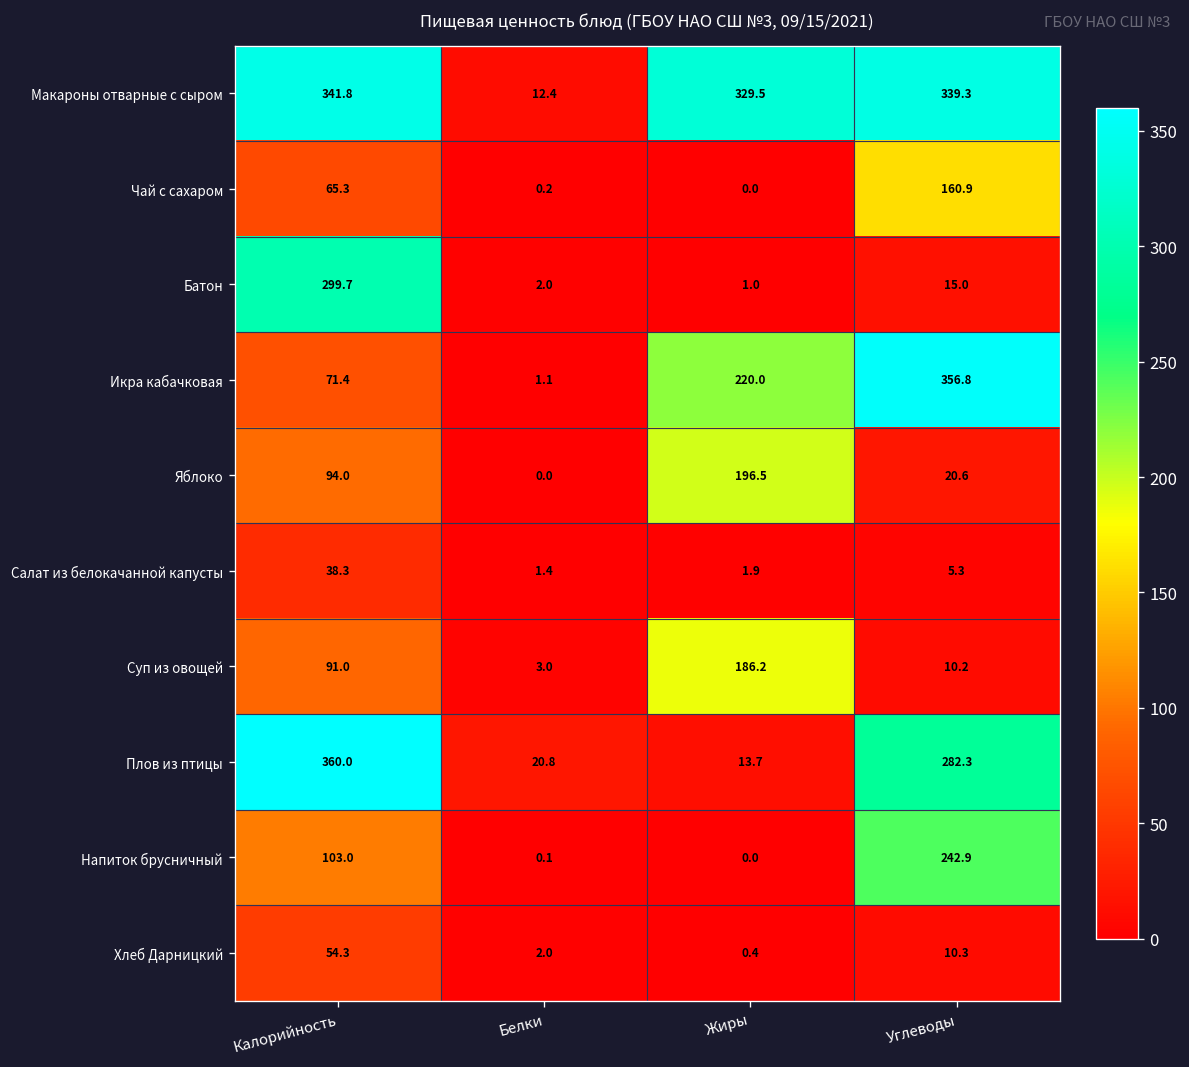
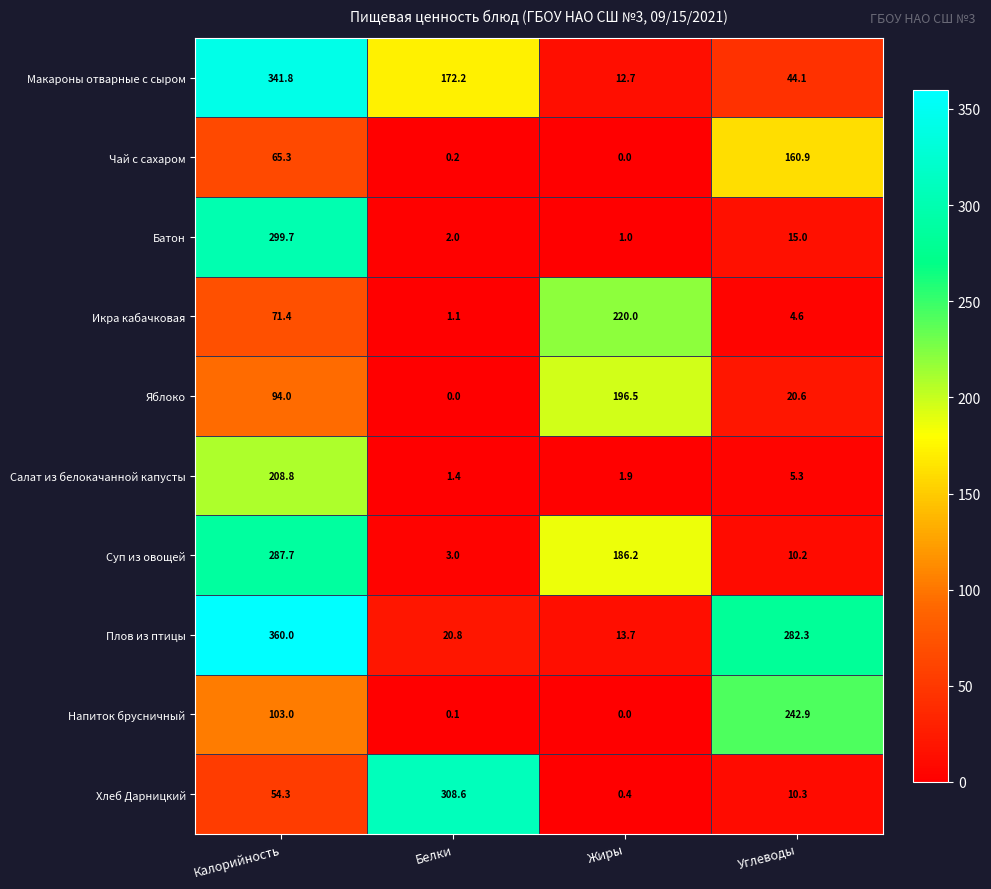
Макароны отварные с сыром, Белки: 12.4 -> 172.2
Макароны отварные с сыром, Жиры: 329.5 -> 12.7
Макароны отварные с сыром, Углеводы: 339.3 -> 44.1
Икра кабачковая, Углеводы: 356.8 -> 4.6
Салат из белокачанной капусты, Калорийность: 38.3 -> 208.8
Суп из овощей, Калорийность: 91.0 -> 287.7
Хлеб Дарницкий, Белки: 2.0 -> 308.6
